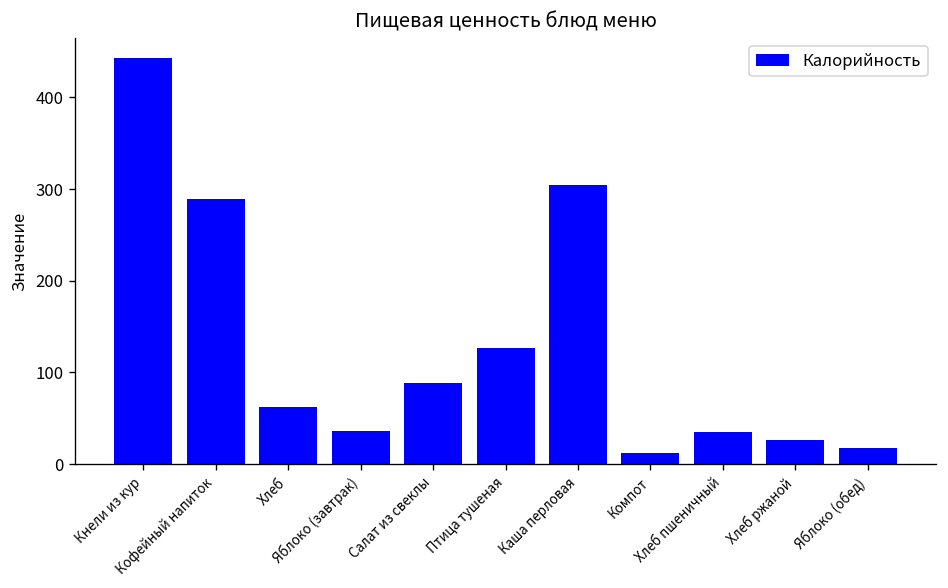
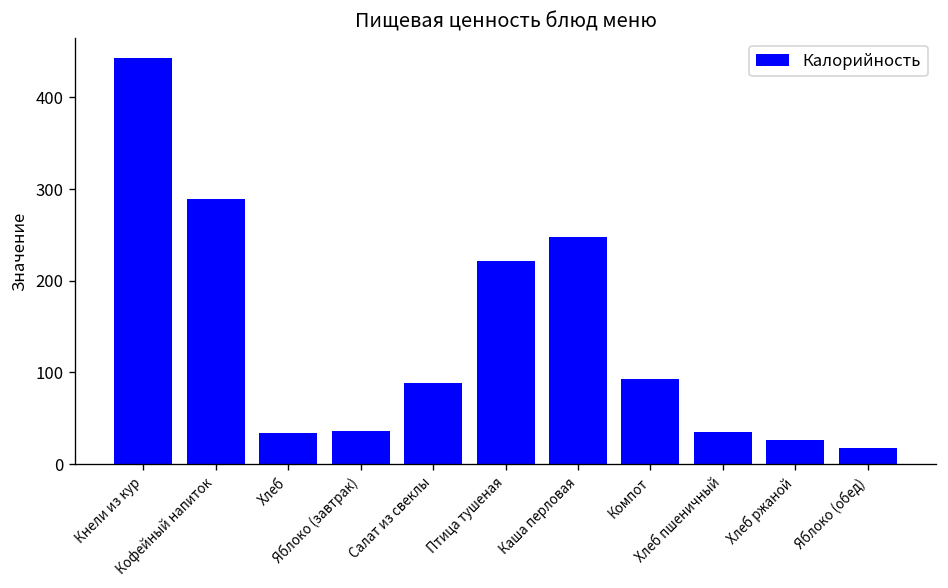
Хлеб: 60 -> 30
Птица тушеная: 130 -> 220
Каша перловая: 300 -> 250
Компот: 10 -> 90
